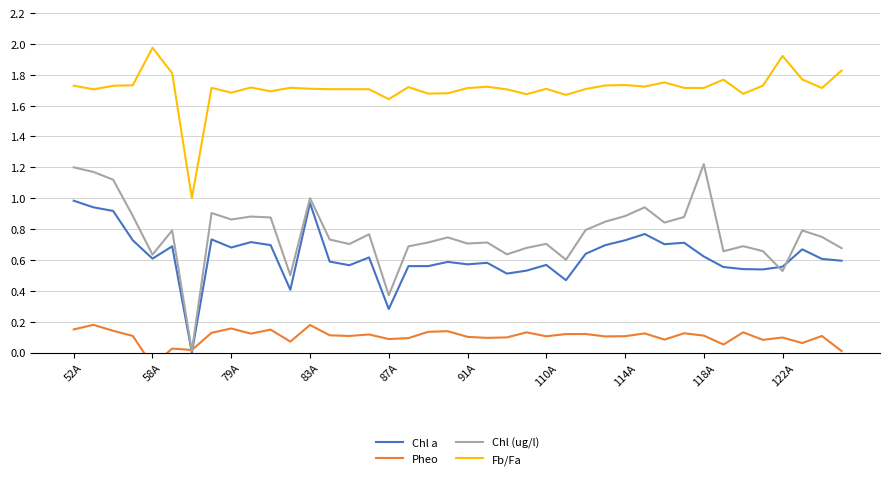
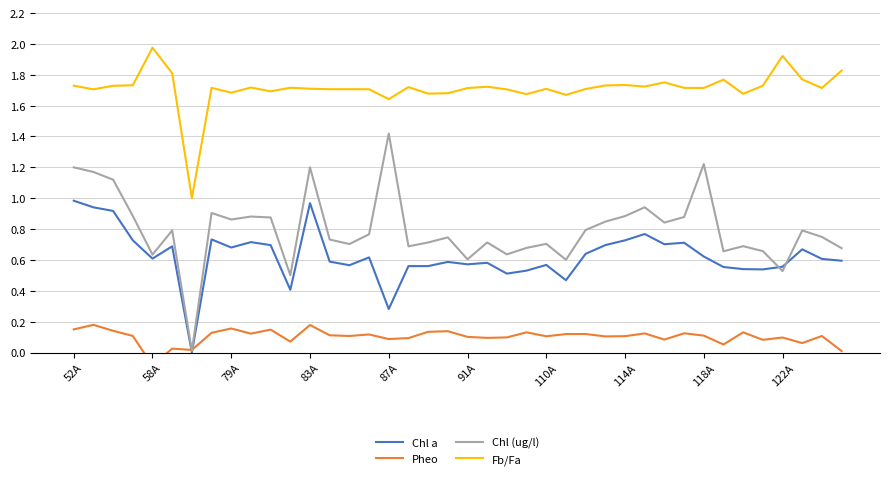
Chl (ug/l), 83A: 1.0 -> 1.2
Chl (ug/l), 87A: 0.37 -> 1.42
Chl (ug/l), 91A: 0.71 -> 0.60
